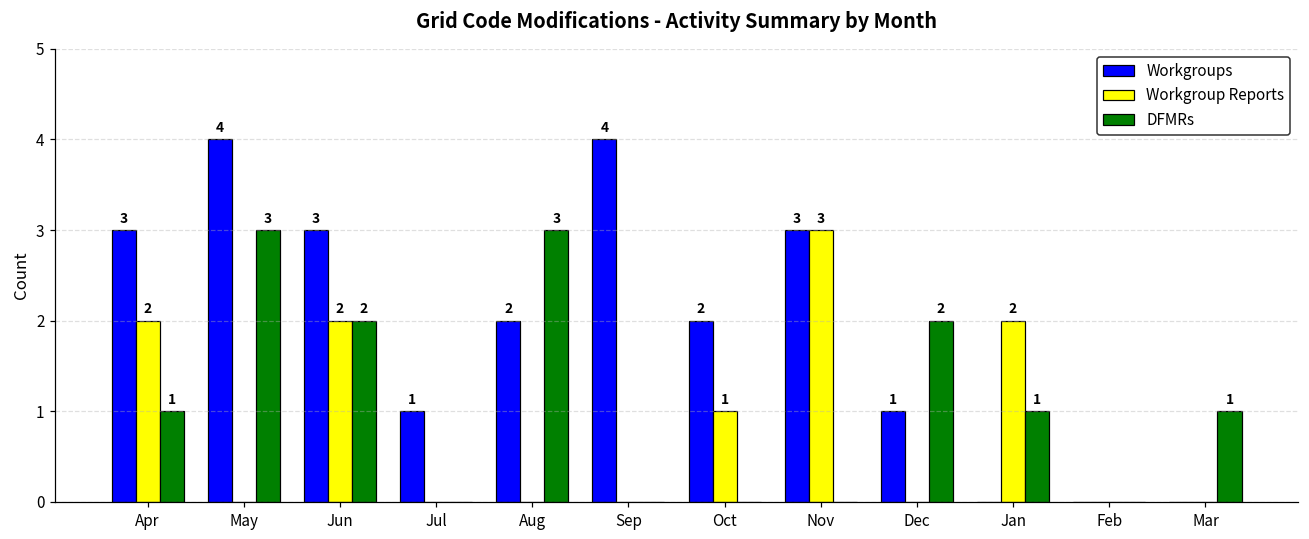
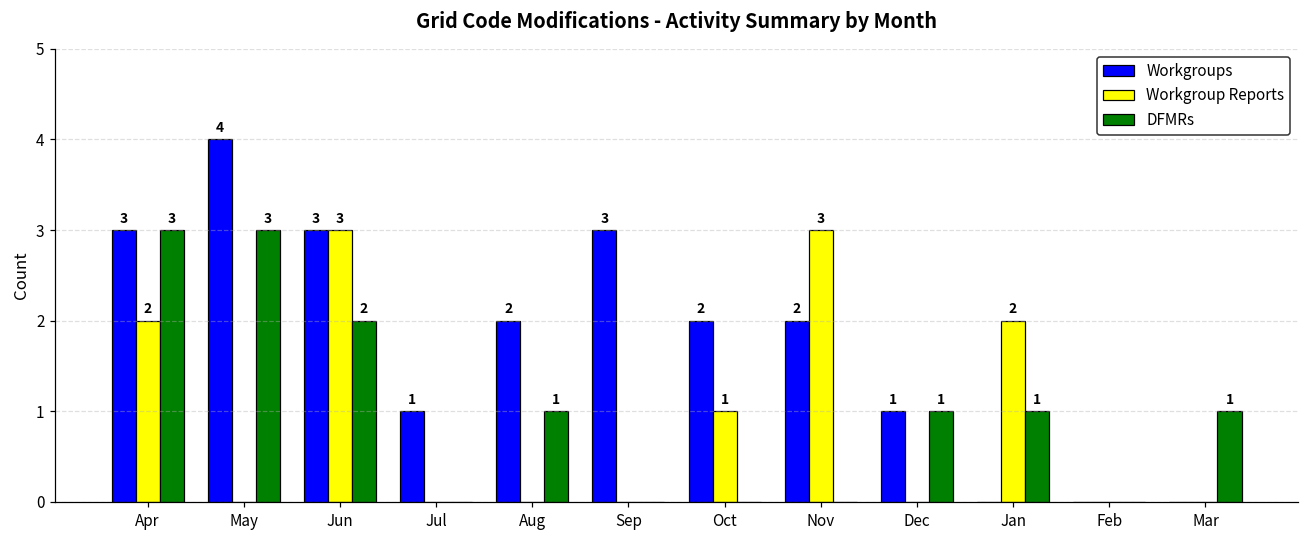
DFMRs, Apr: 1 -> 3
Workgroup Reports, Jun: 2 -> 3
DFMRs, Aug: 3 -> 1
Workgroups, Sep: 4 -> 3
Workgroups, Nov: 3 -> 2
DFMRs, Dec: 2 -> 1
